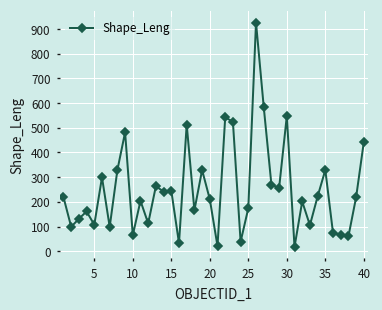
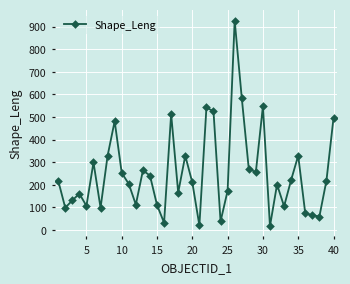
10: 60 -> 250
15: 250 -> 110
40: 440 -> 500
